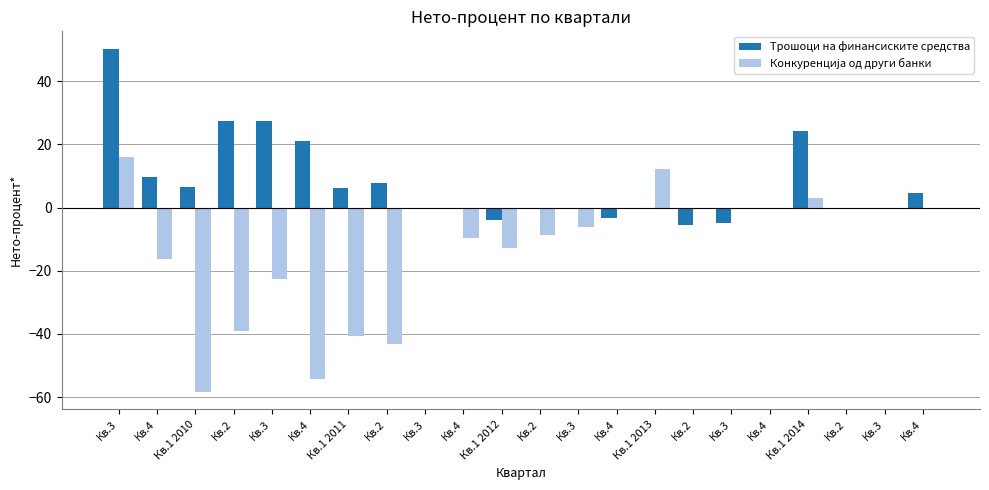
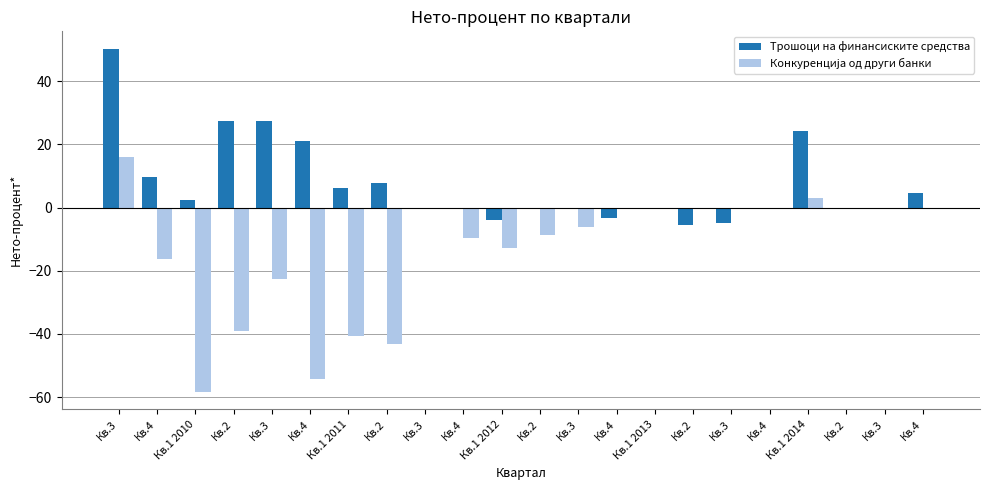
Трошоци на финансиските средства, Кв.1 2010: 7 -> 2
Конкуренција од други банки, Кв.1 2013: 12 -> 0
